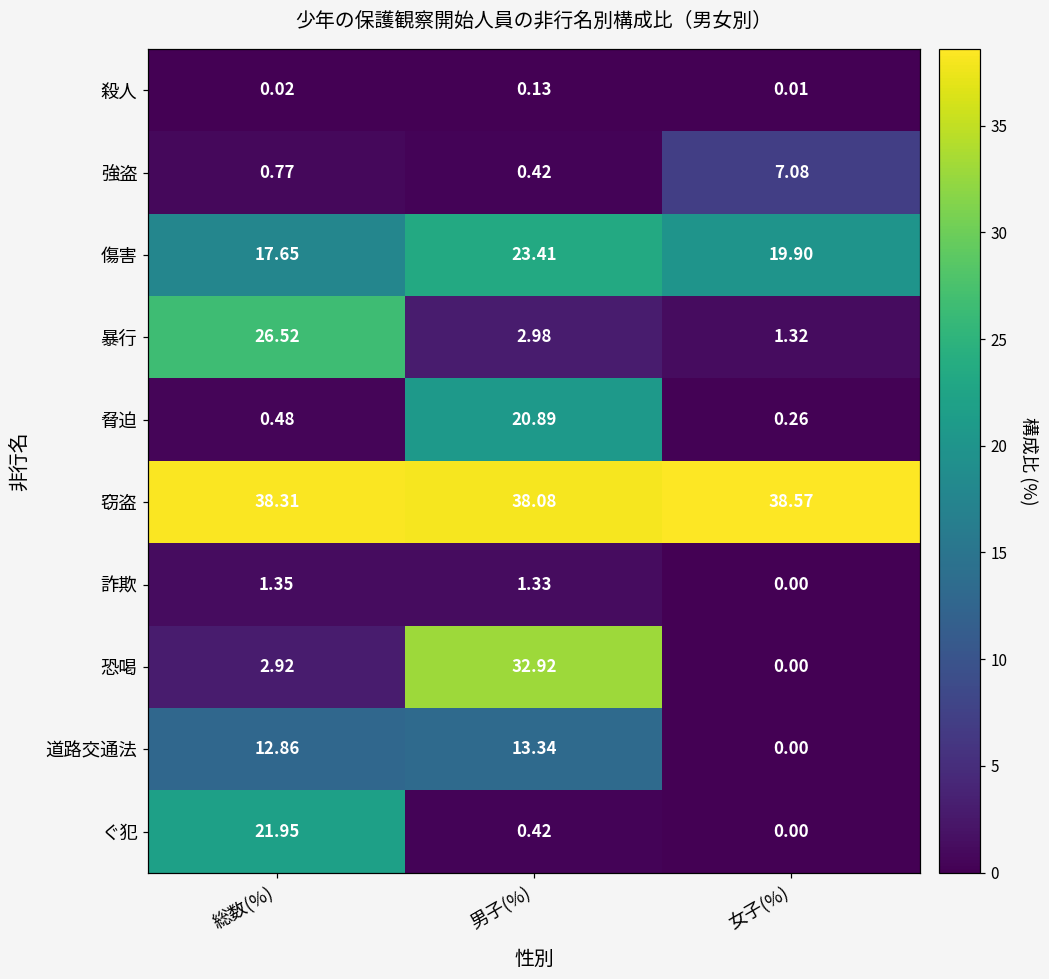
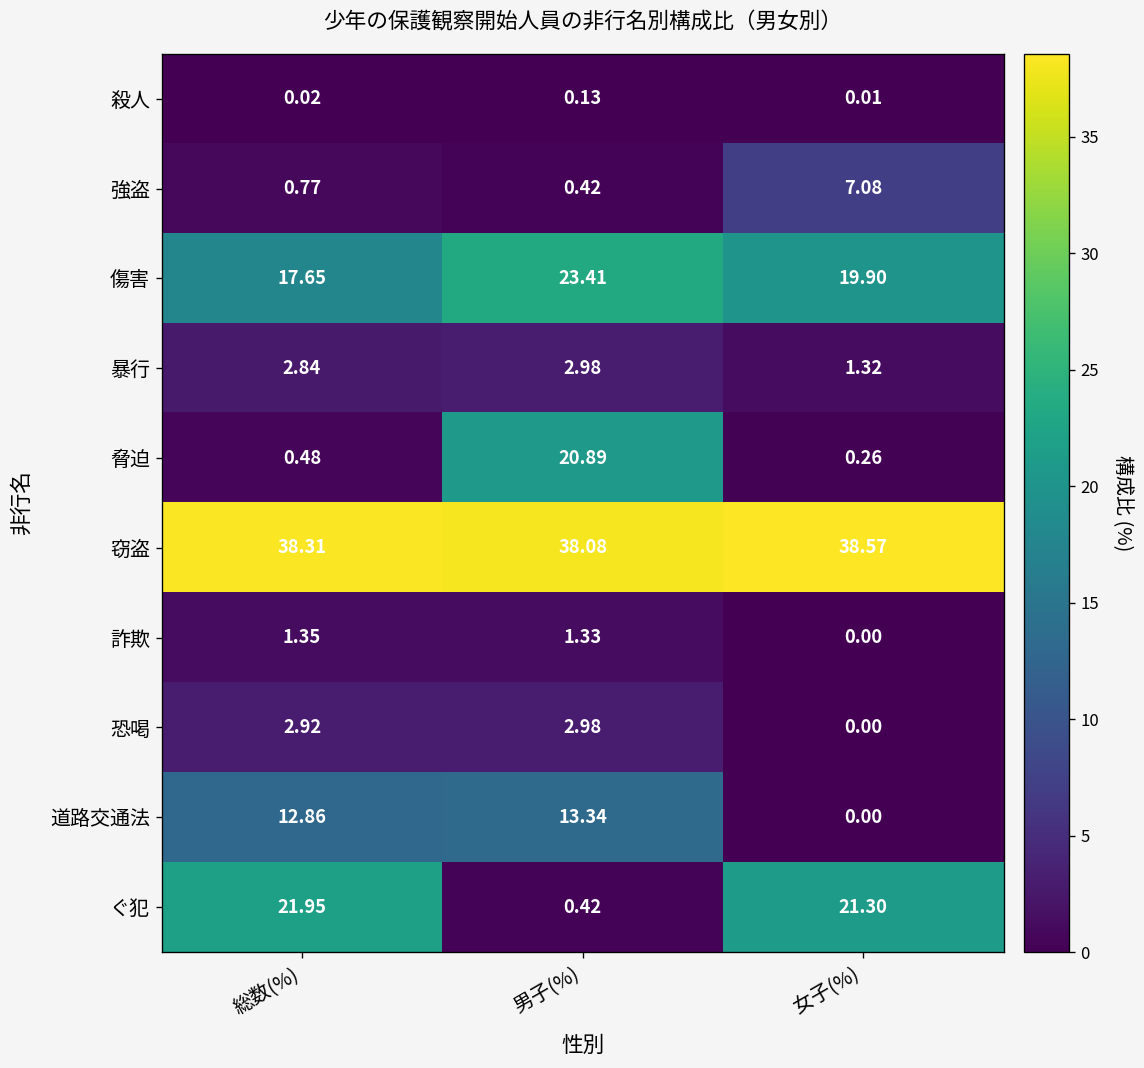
暴行, 総数(%): 26.52 -> 2.84
恐喝, 男子(%): 32.92 -> 2.98
ぐ犯, 女子(%): 0.00 -> 21.30
